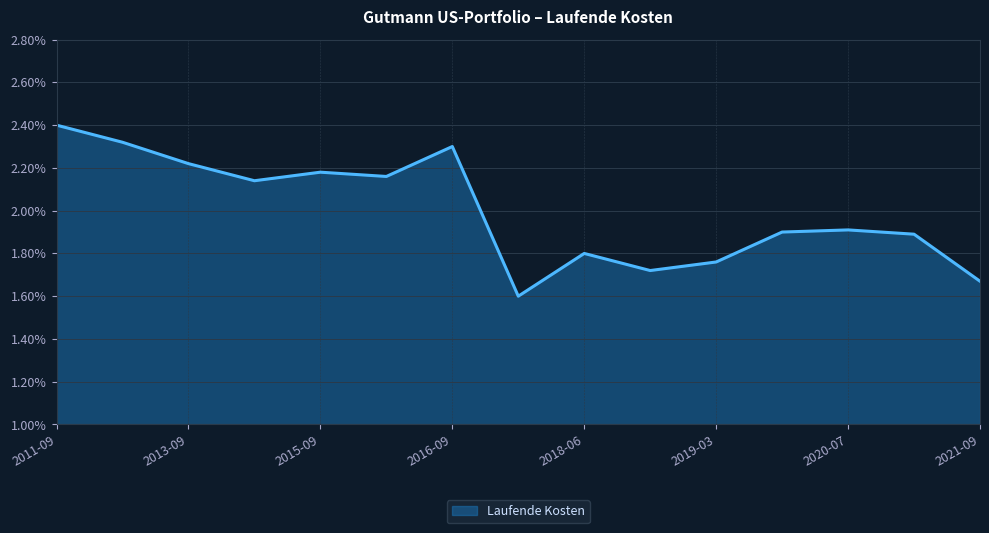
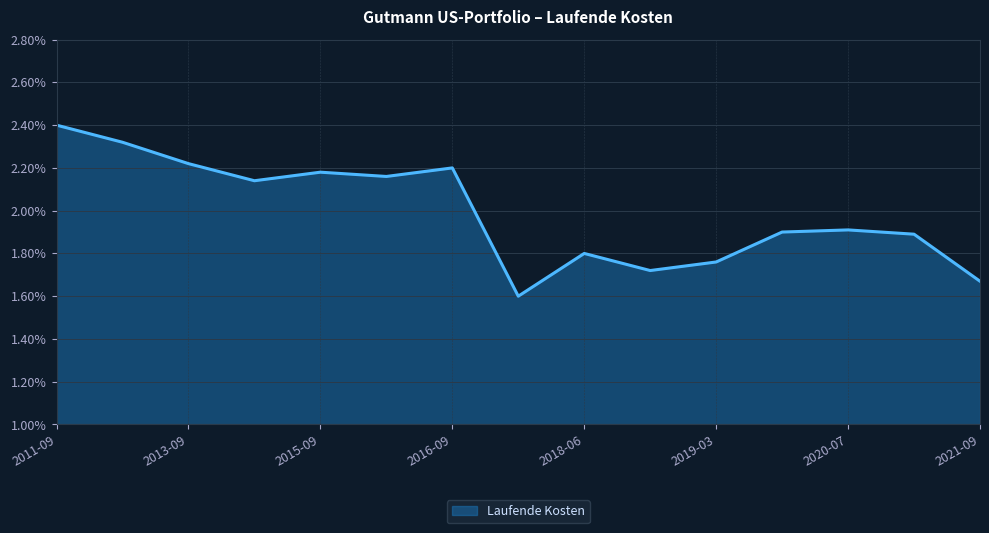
2016-09: 2.3% -> 2.2%
